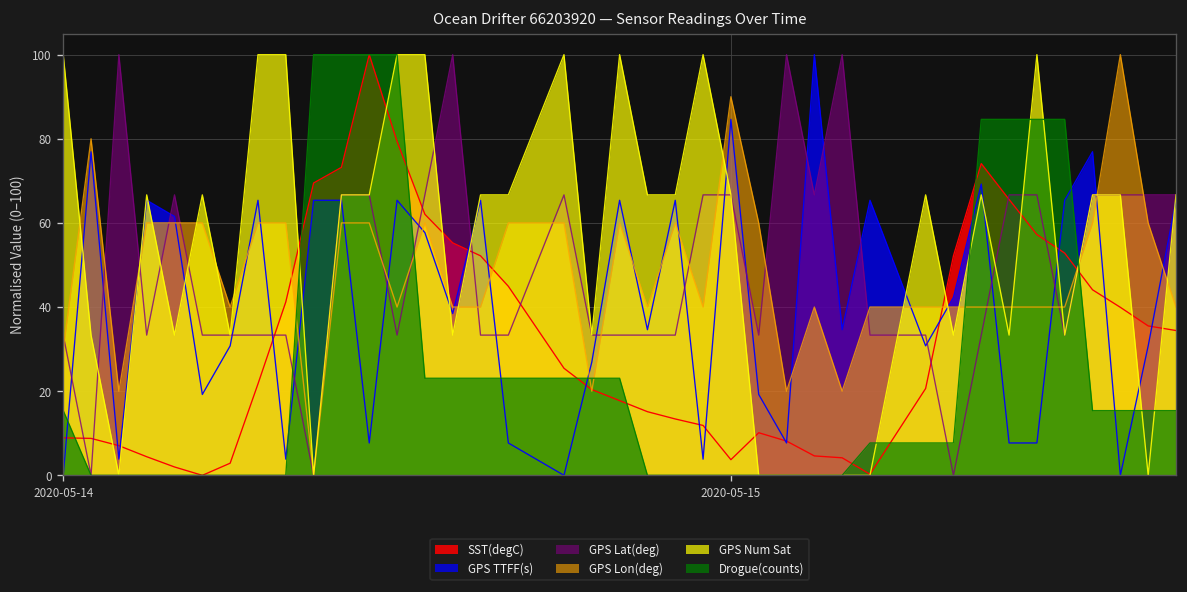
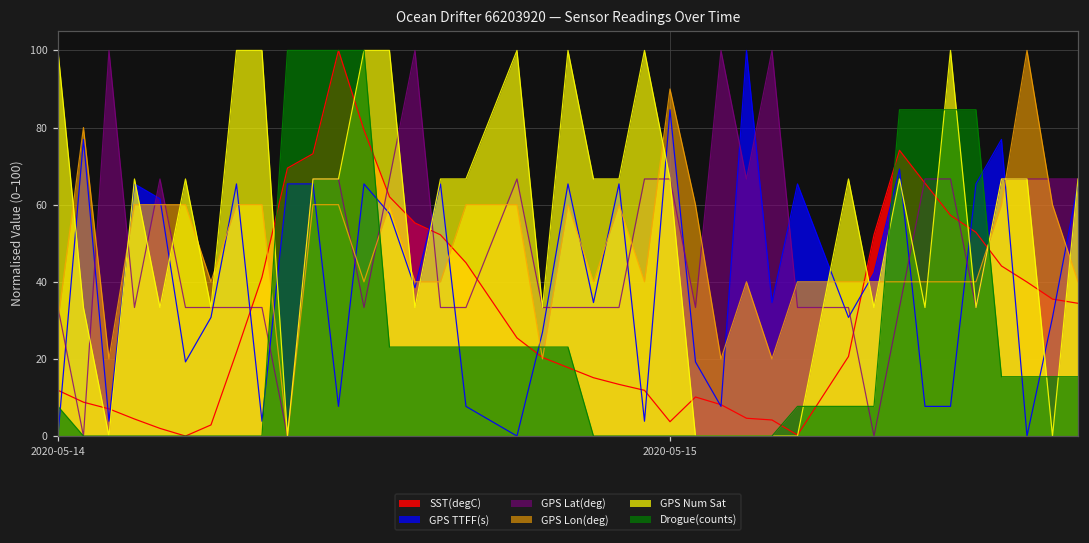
SST(degC), 2020-05-14: 9 -> 12
Drogue(counts), 2020-05-14: 15 -> 8
